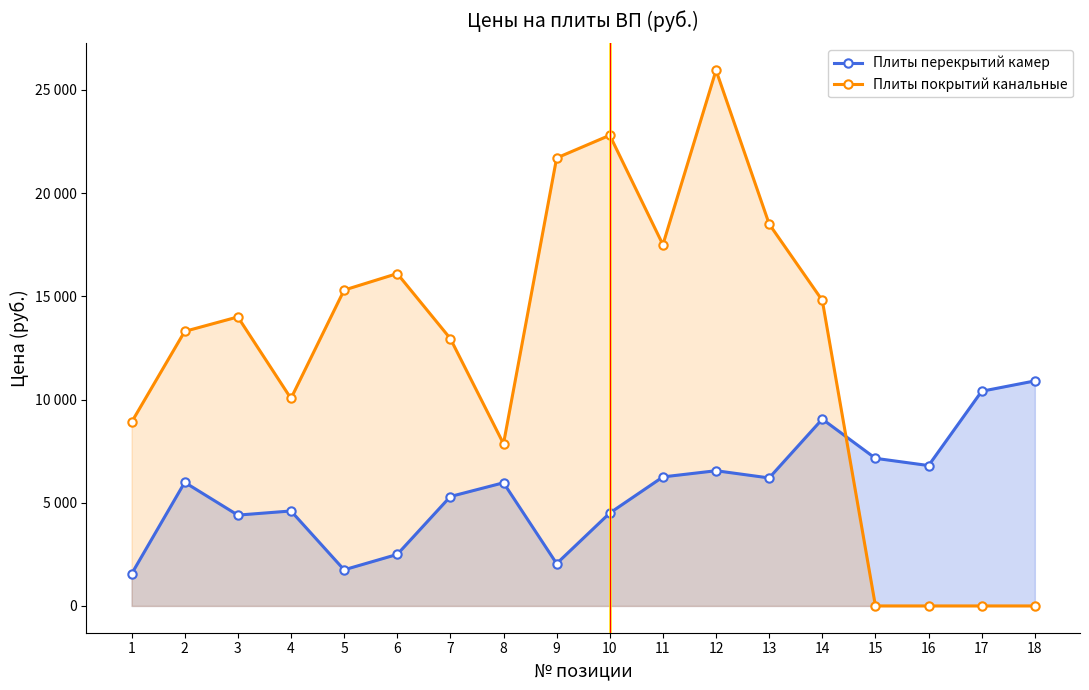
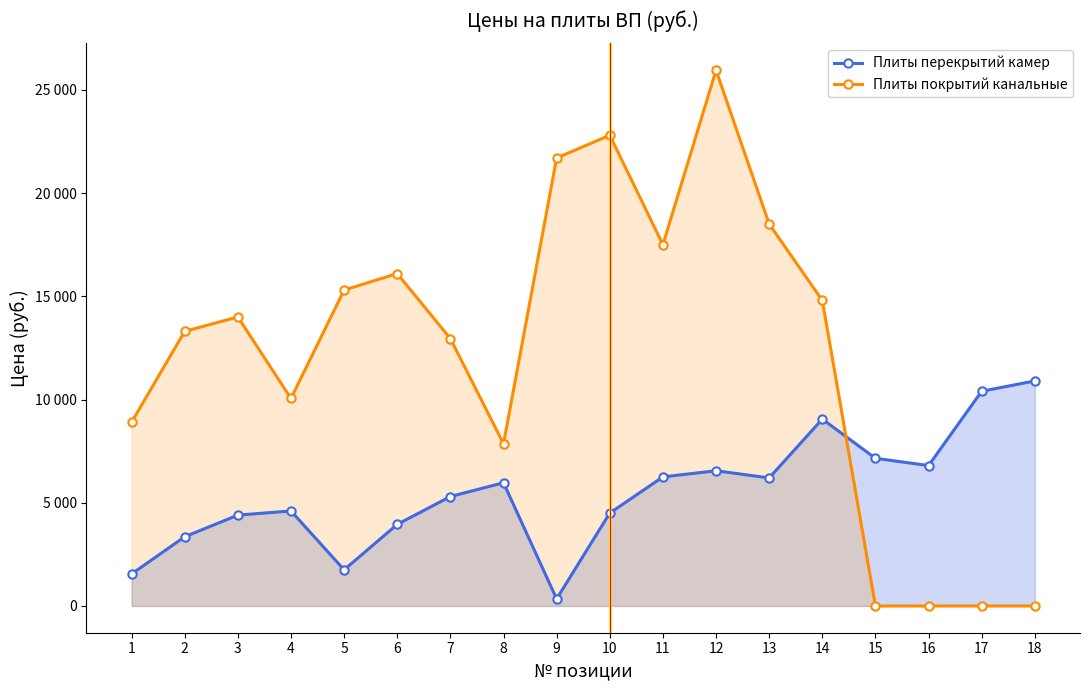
Плиты перекрытий камер, 2: 6000 -> 3400
Плиты перекрытий камер, 6: 2500 -> 4000
Плиты перекрытий камер, 9: 2100 -> 300
